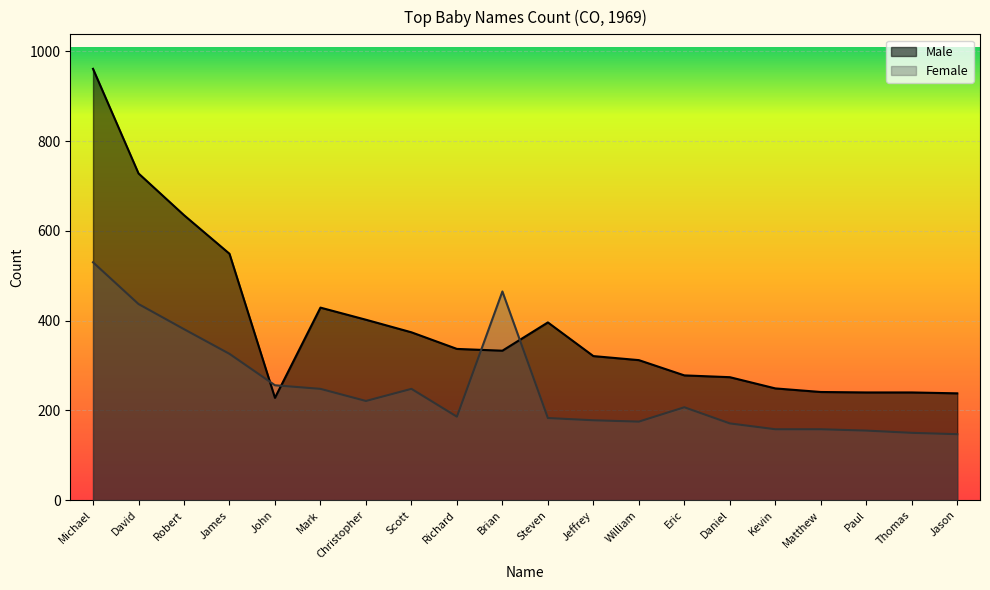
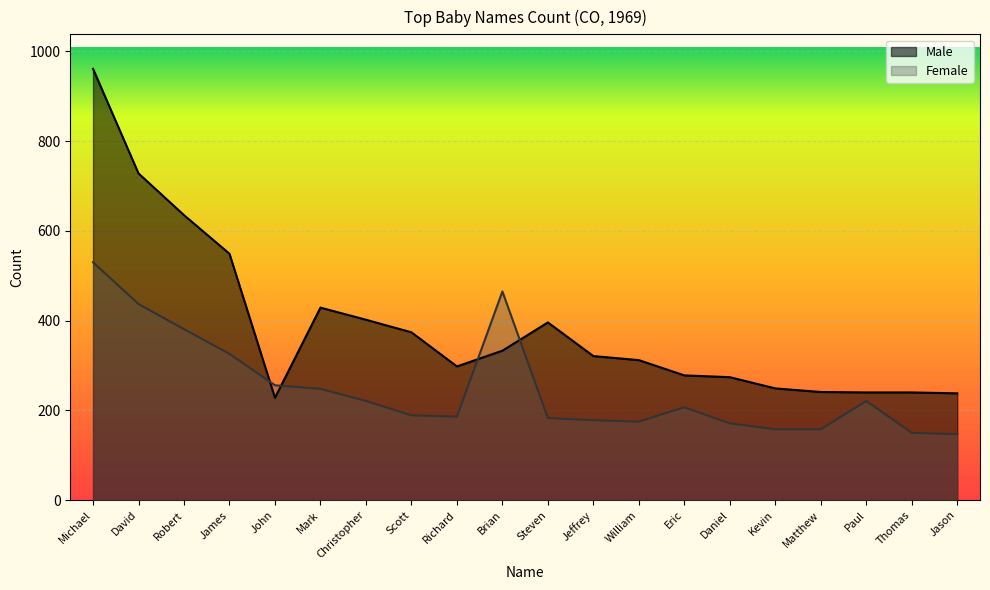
Female, Scott: 250 -> 190
Male, Richard: 340 -> 300
Female, Paul: 160 -> 220
